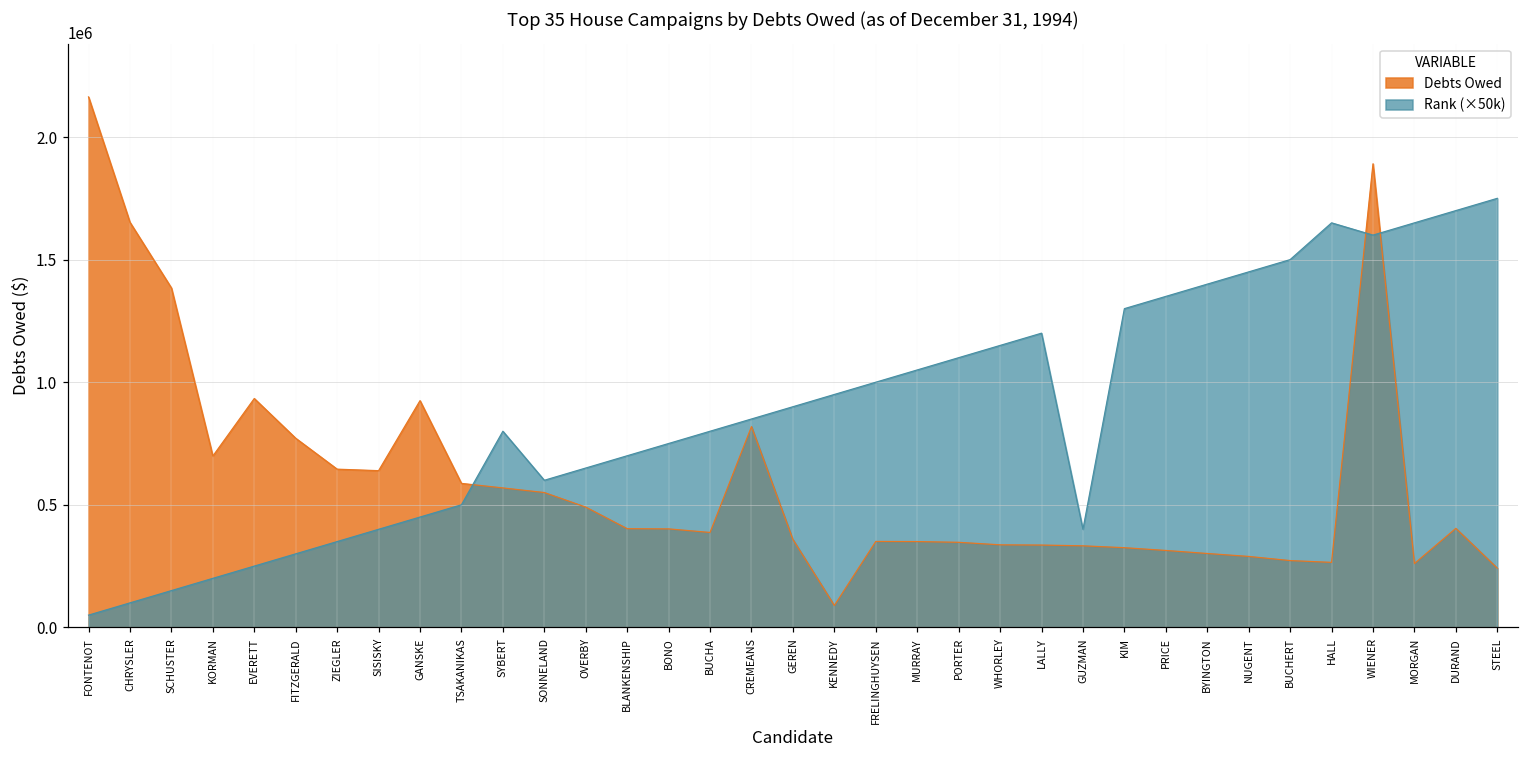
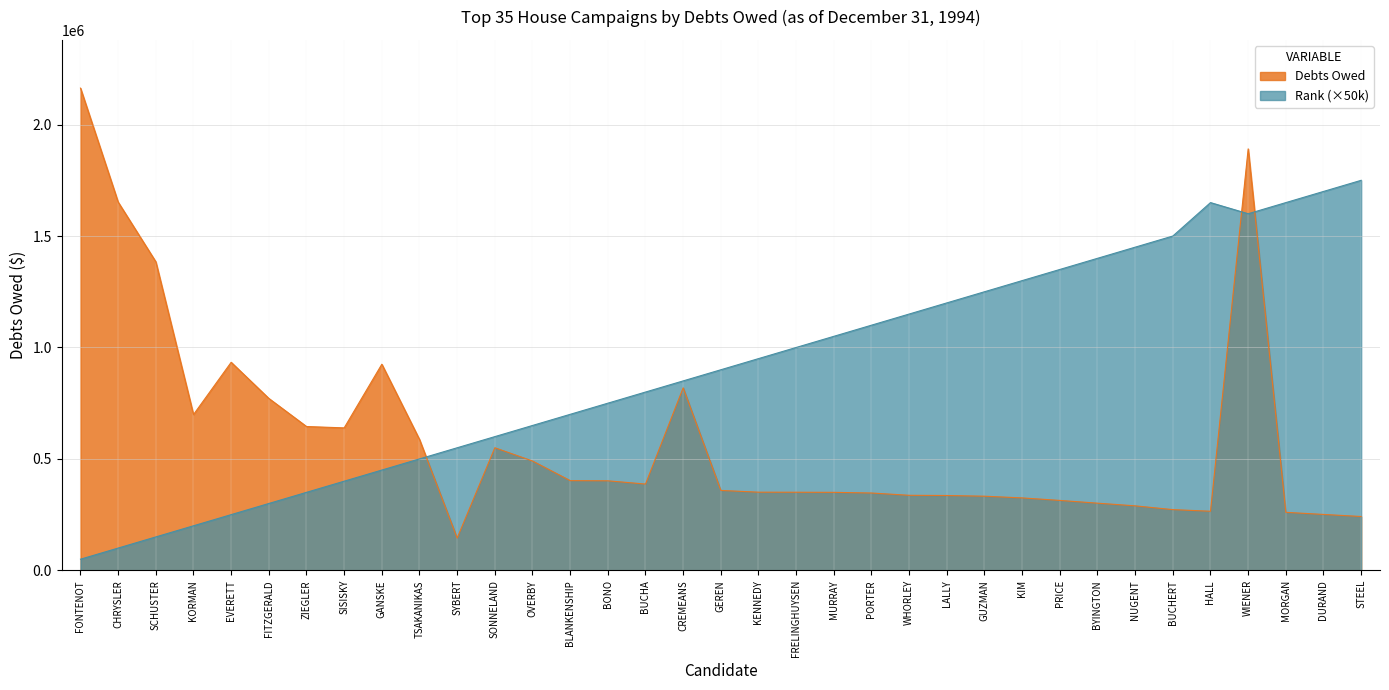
Debts Owed, SYBERT: 570000 -> 140000
Rank (×50k), SYBERT: 800000 -> 550000
Debts Owed, KENNEDY: 90000 -> 350000
Rank (×50k), GUZMAN: 400000 -> 1250000
Debts Owed, DURAND: 400000 -> 250000
